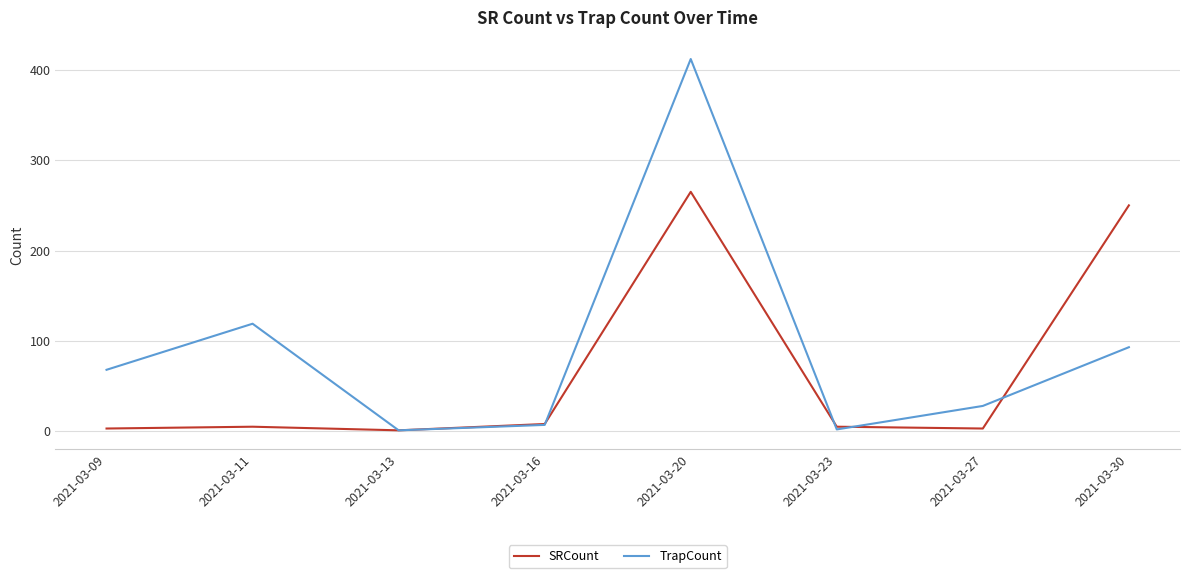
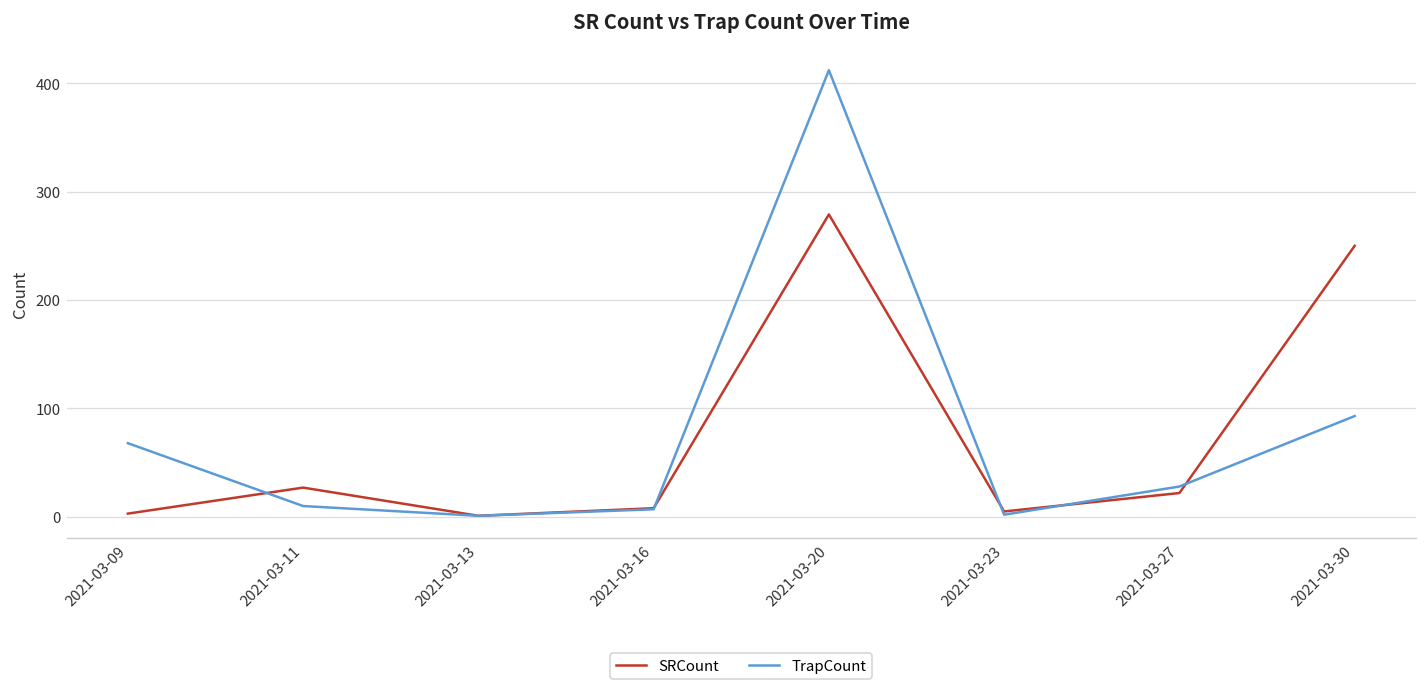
SRCount, 2021-03-11: 10 -> 30
TrapCount, 2021-03-11: 120 -> 10
SRCount, 2021-03-20: 270 -> 280
SRCount, 2021-03-27: 0 -> 20
